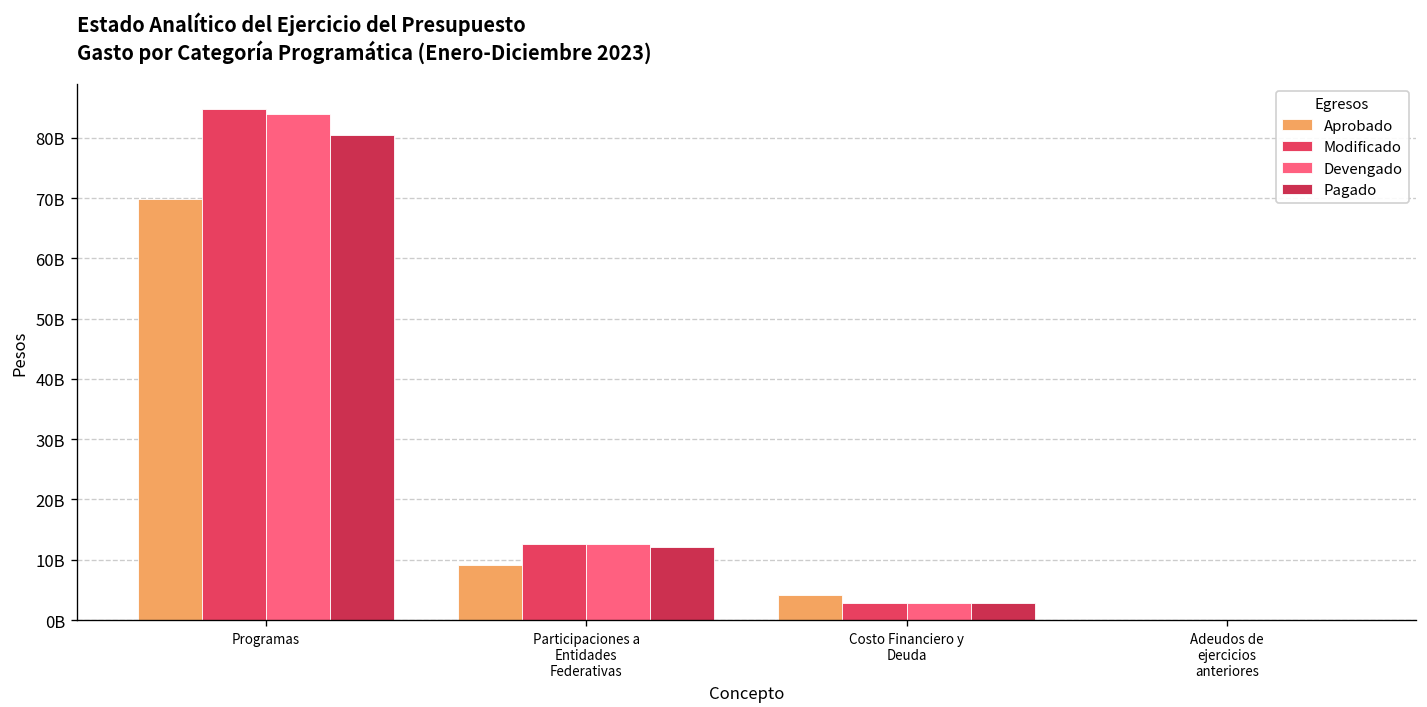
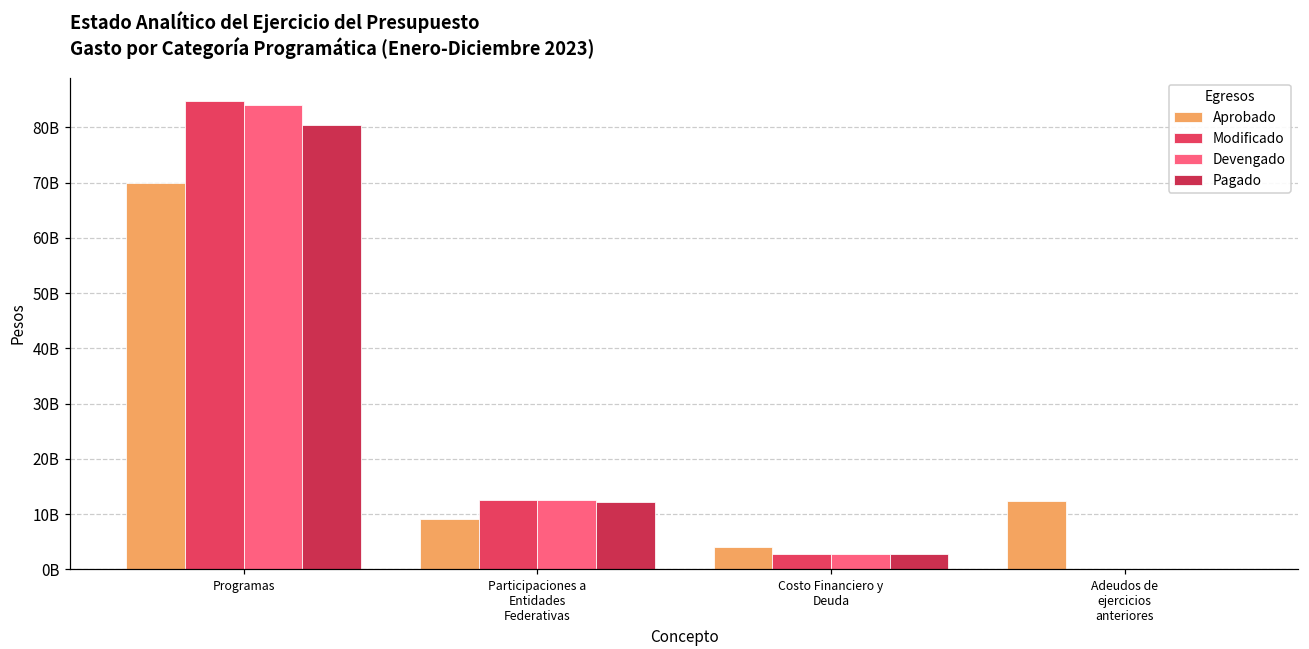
Aprobado, Adeudos de ejercicios anteriores: 0 -> 12000000000
